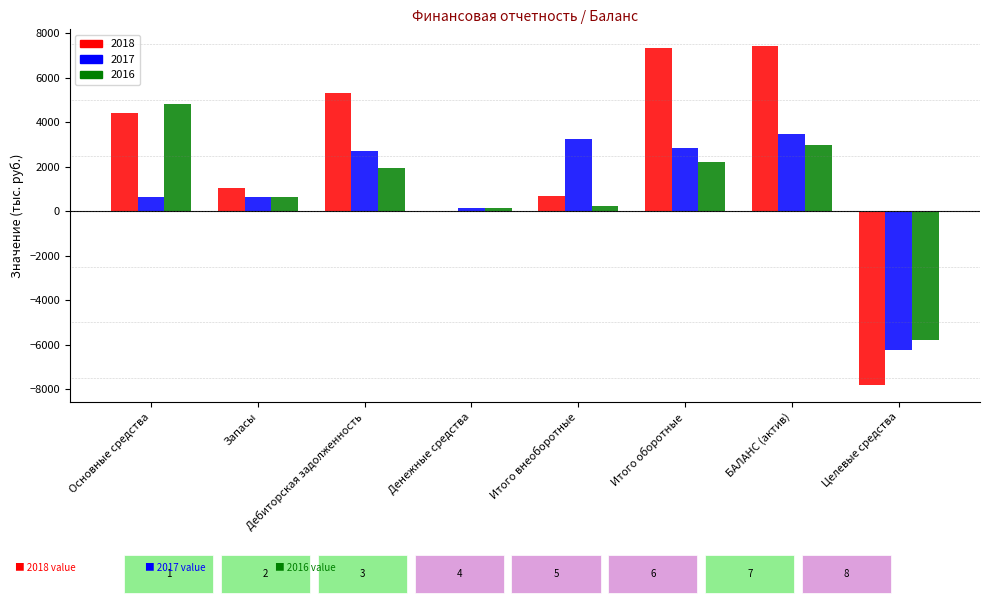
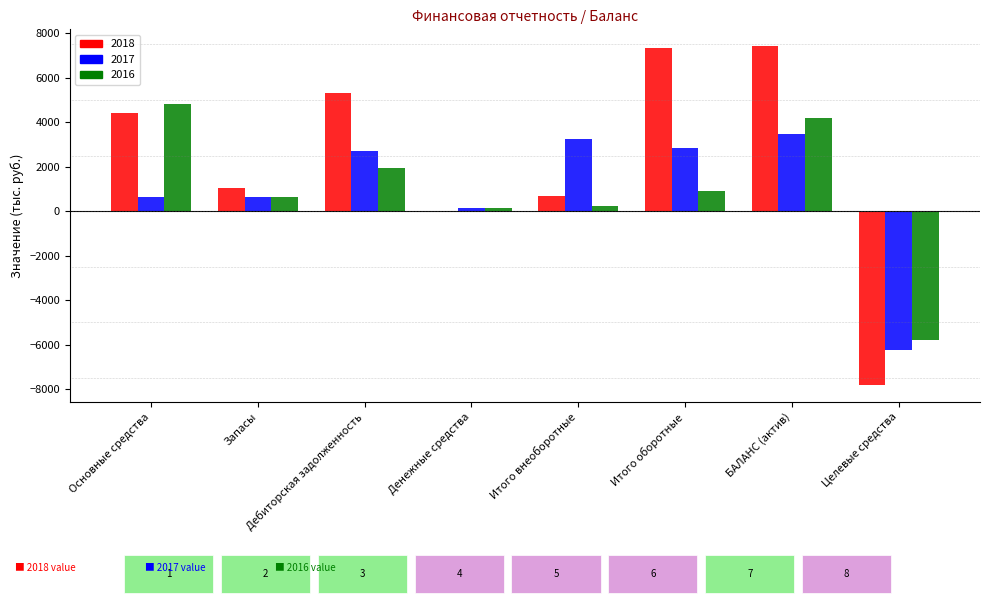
2016, Итого оборотные: 2200 -> 900
2016, БАЛАНС (актив): 3000 -> 4200
